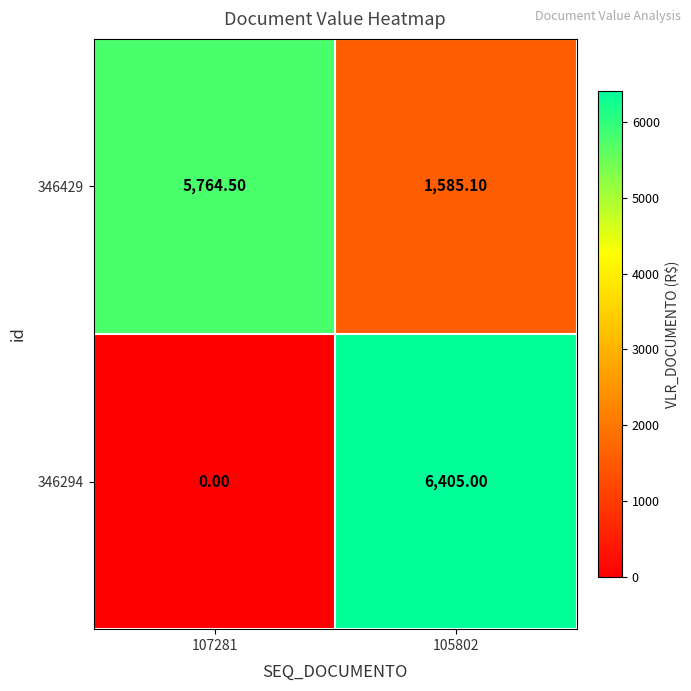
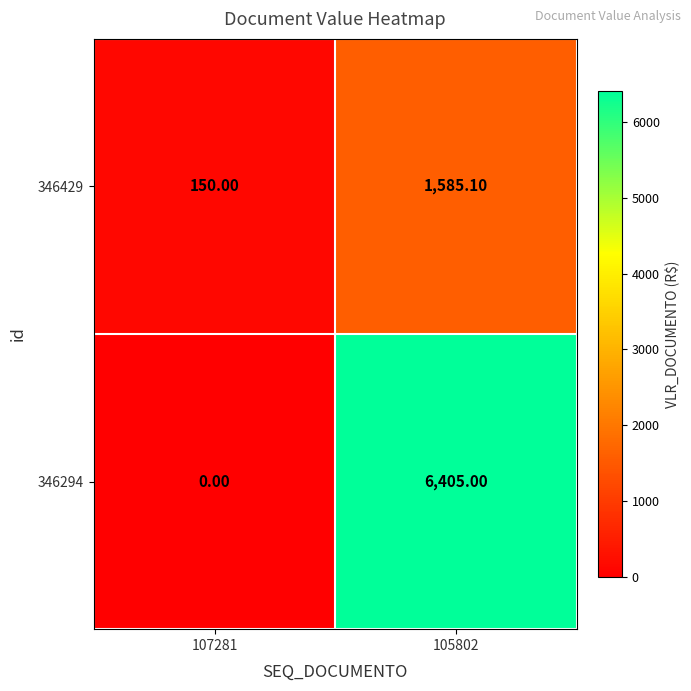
346429, 107281: 5,764.50 -> 150.00
